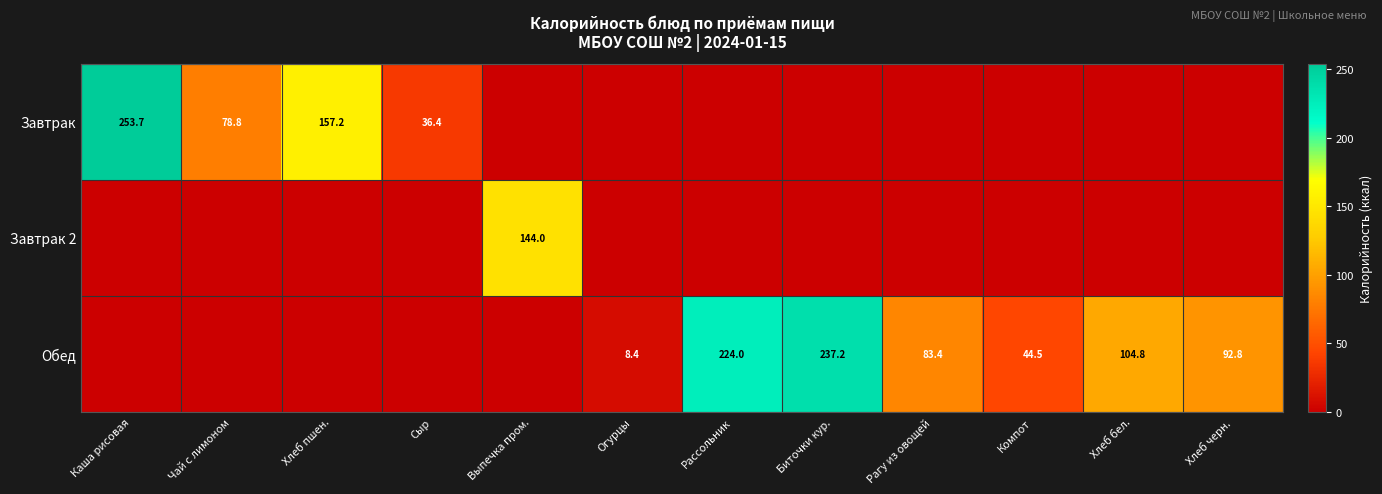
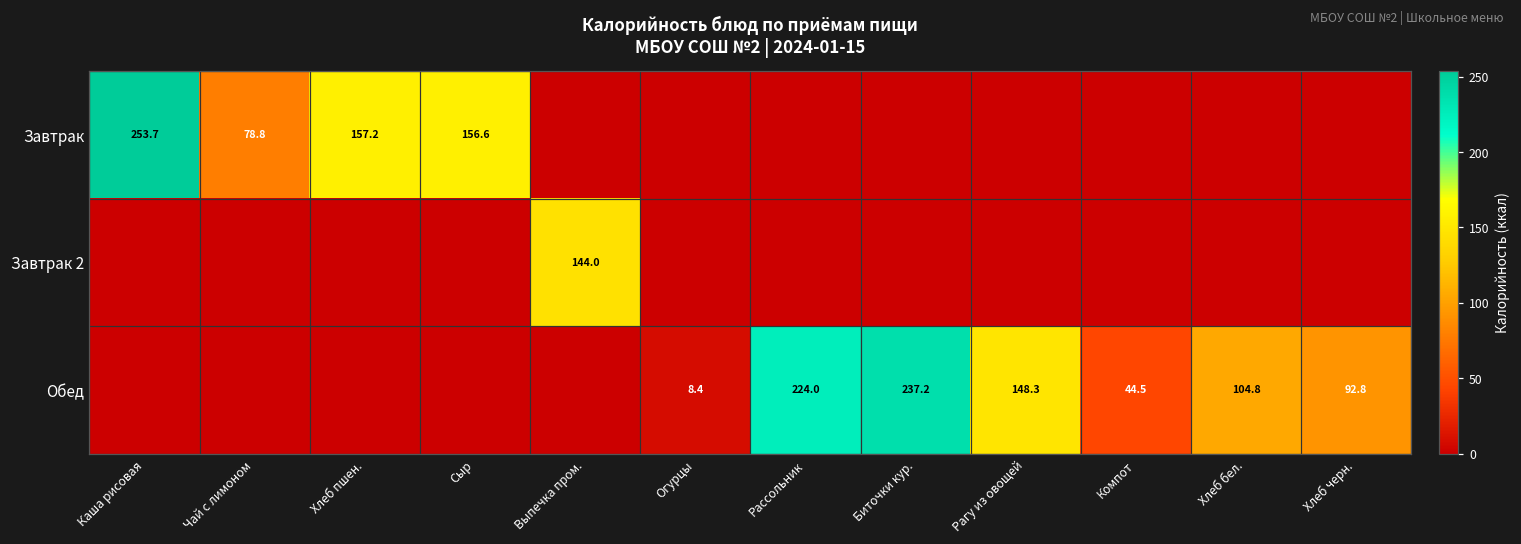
Завтрак, Сыр: 36.4 -> 156.6
Обед, Рагу из овощей: 83.4 -> 148.3
